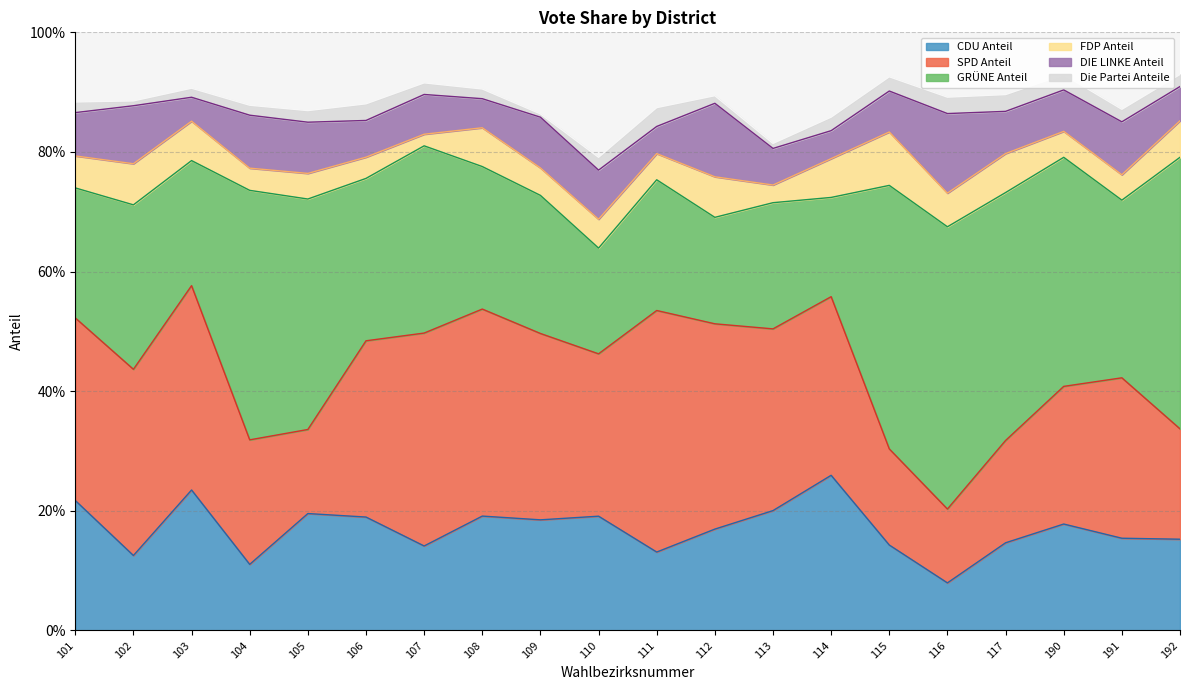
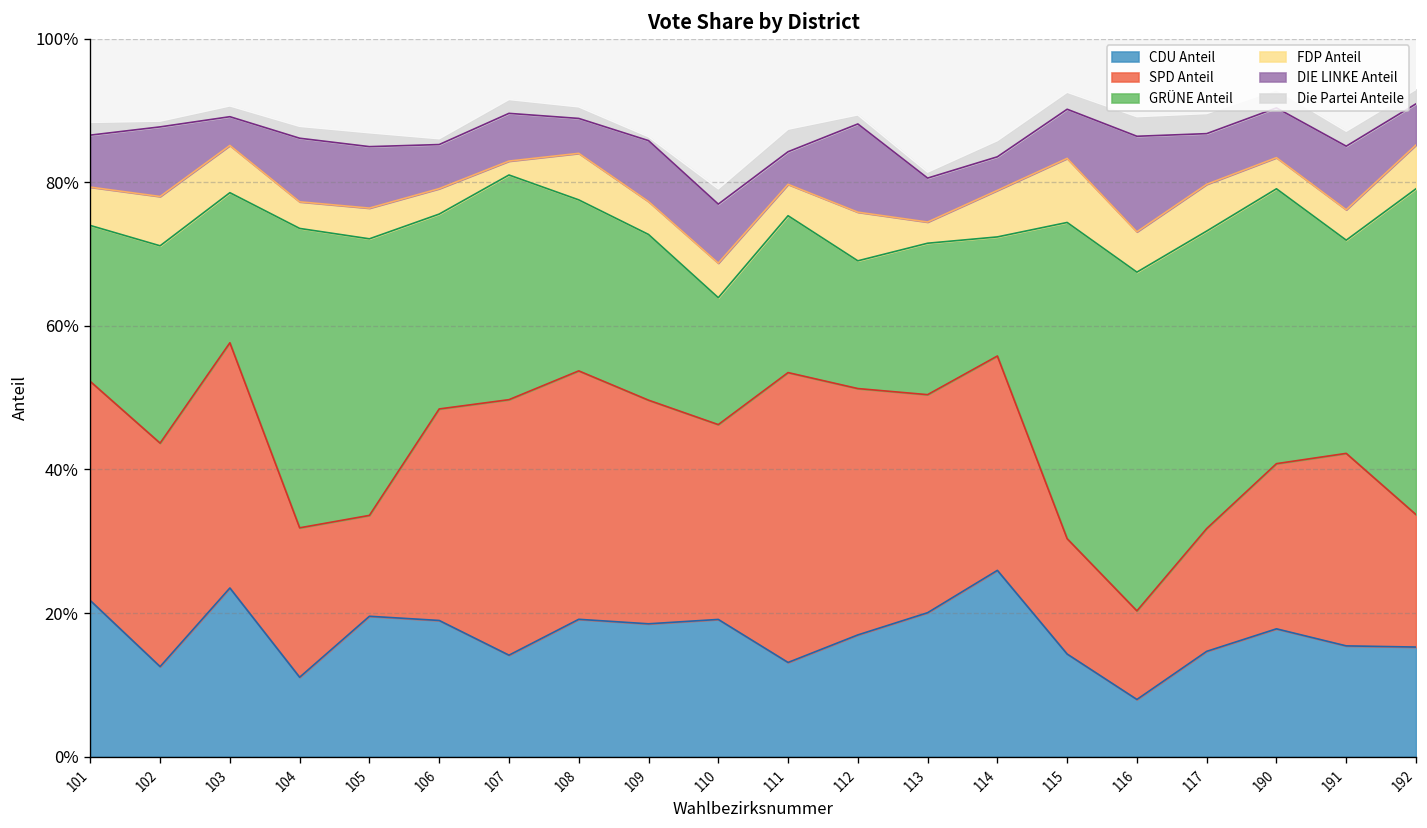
Die Partei Anteile, 106: 3% -> 1%
